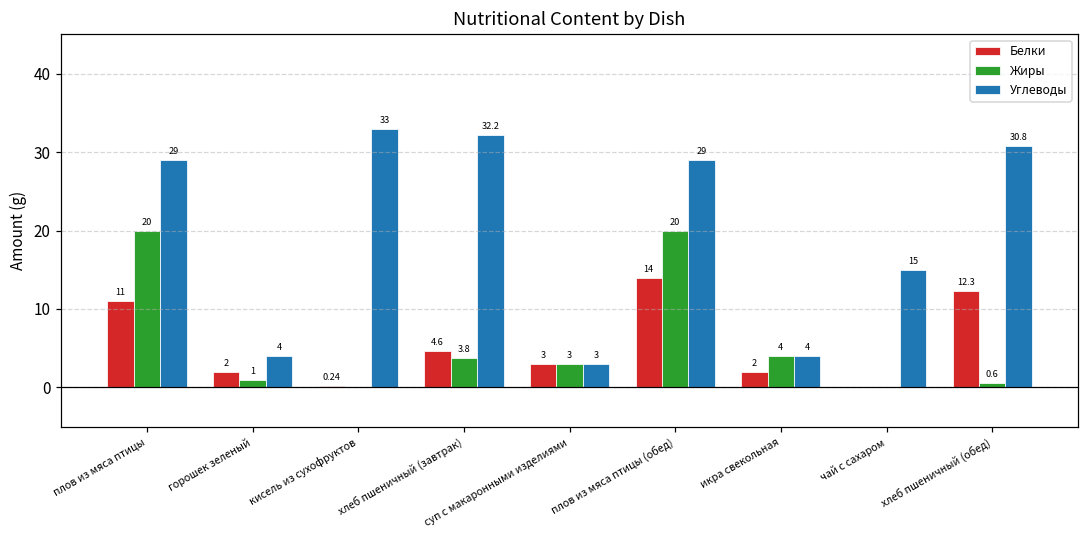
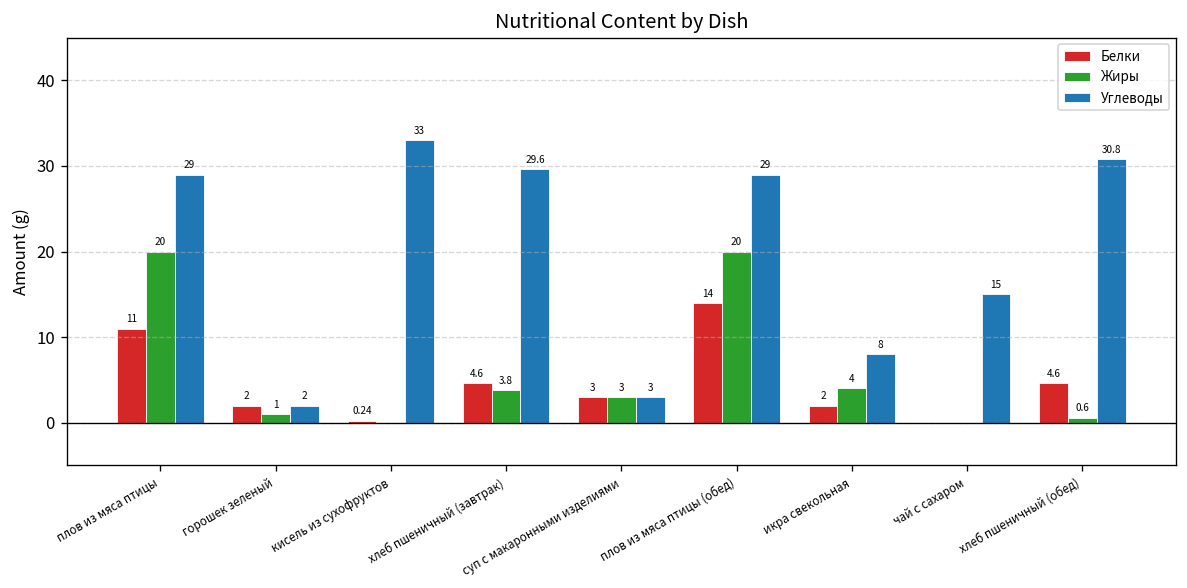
Углеводы, горошек зеленый: 4 -> 2
Углеводы, хлеб пшеничный (завтрак): 32.2 -> 29.6
Углеводы, икра свекольная: 4 -> 8
Белки, хлеб пшеничный (обед): 12.3 -> 4.6
